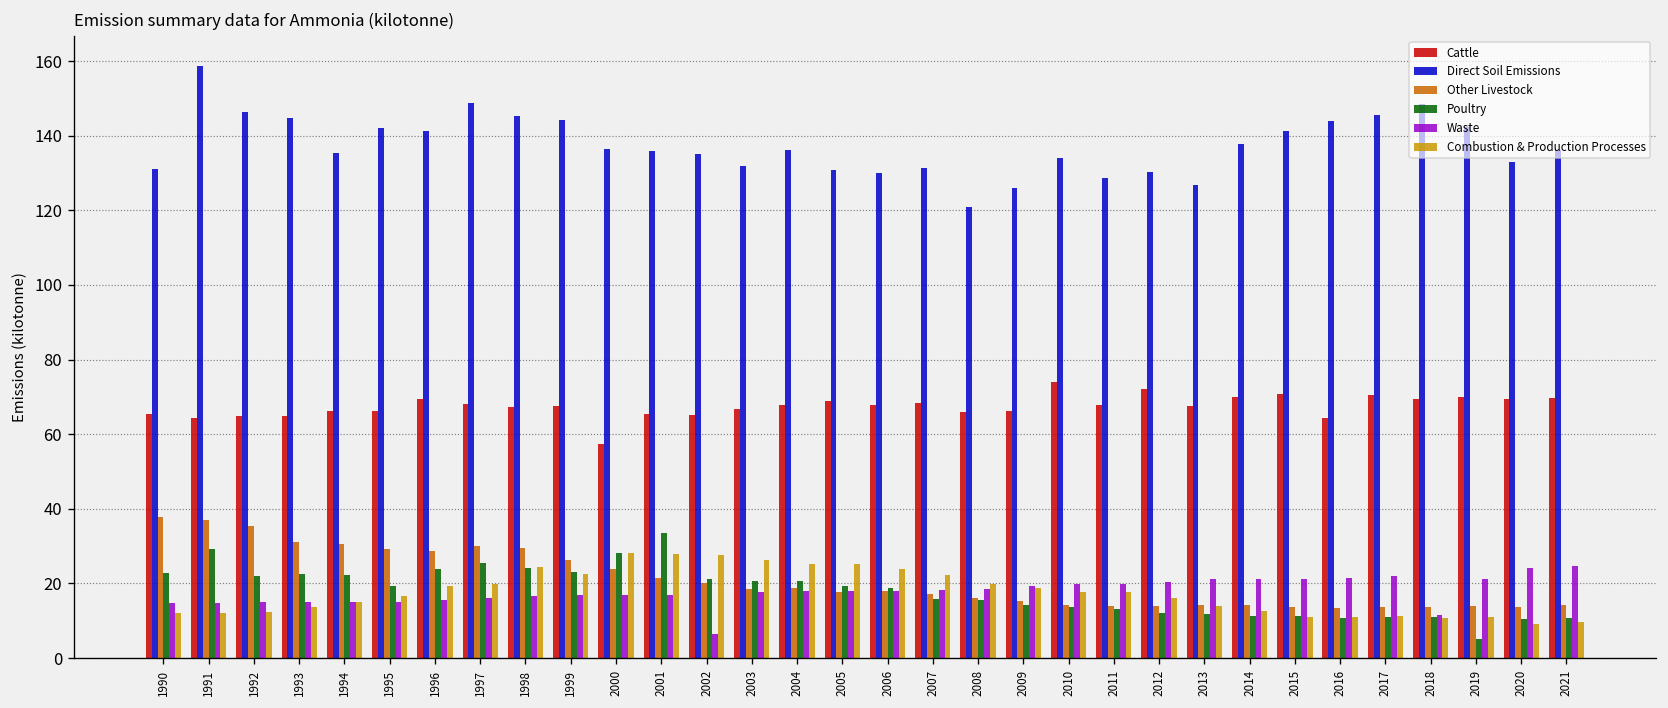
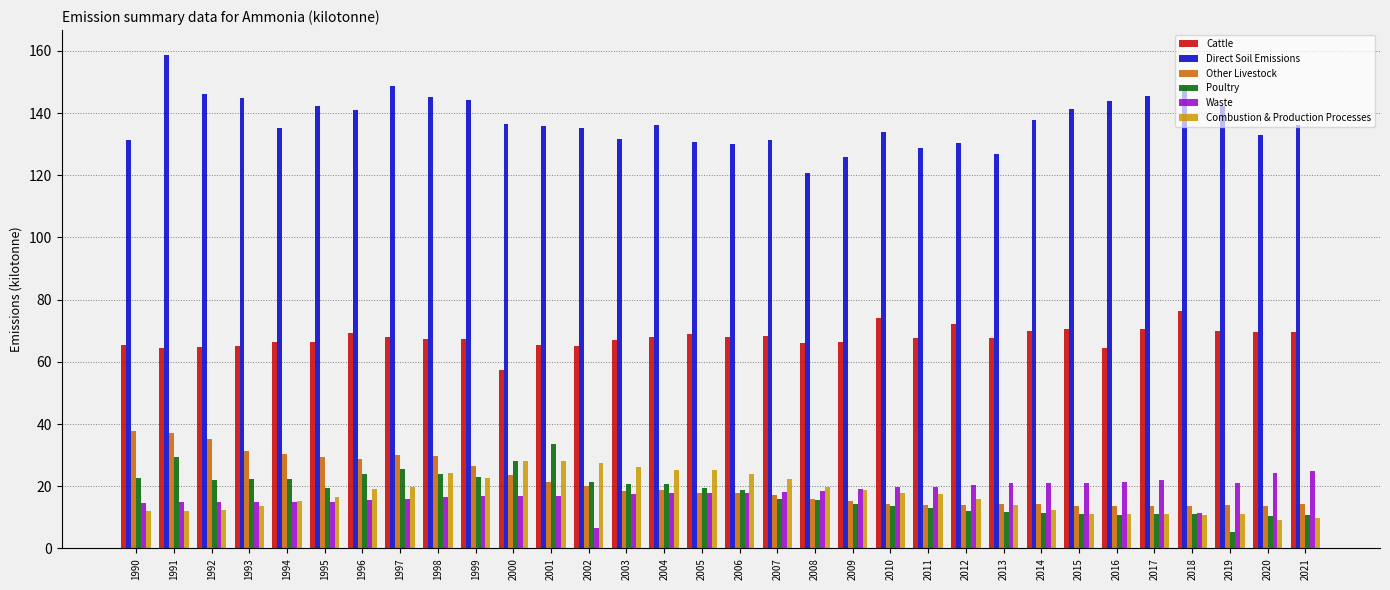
Cattle, 2018: 70 -> 76
